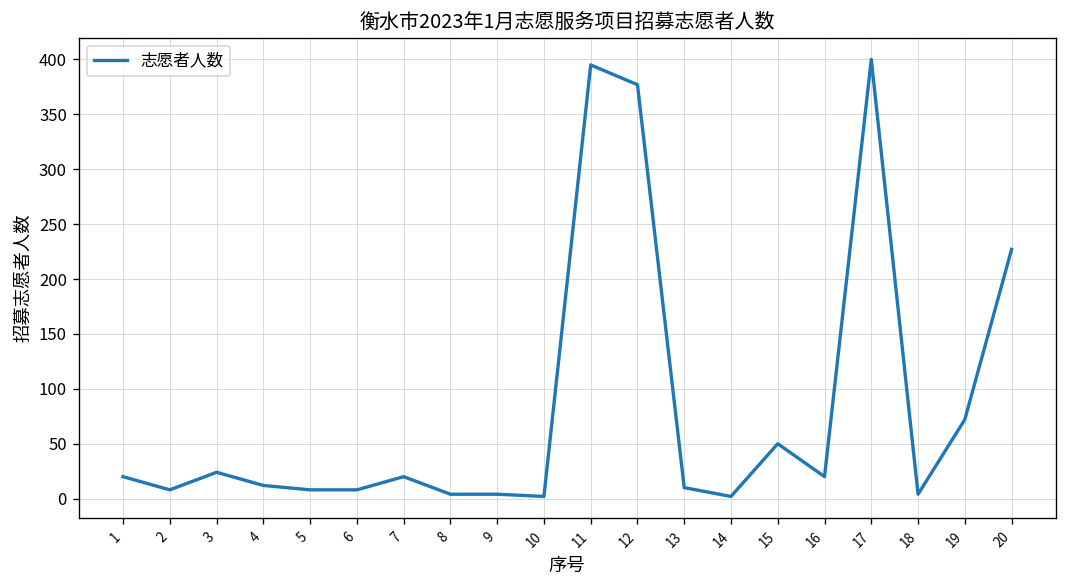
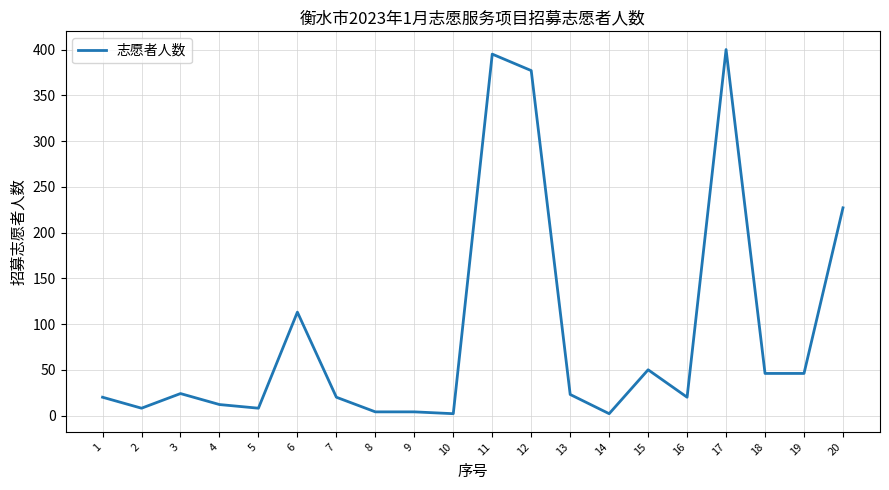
6: 10 -> 110
13: 10 -> 20
18: 0 -> 50
19: 70 -> 50
